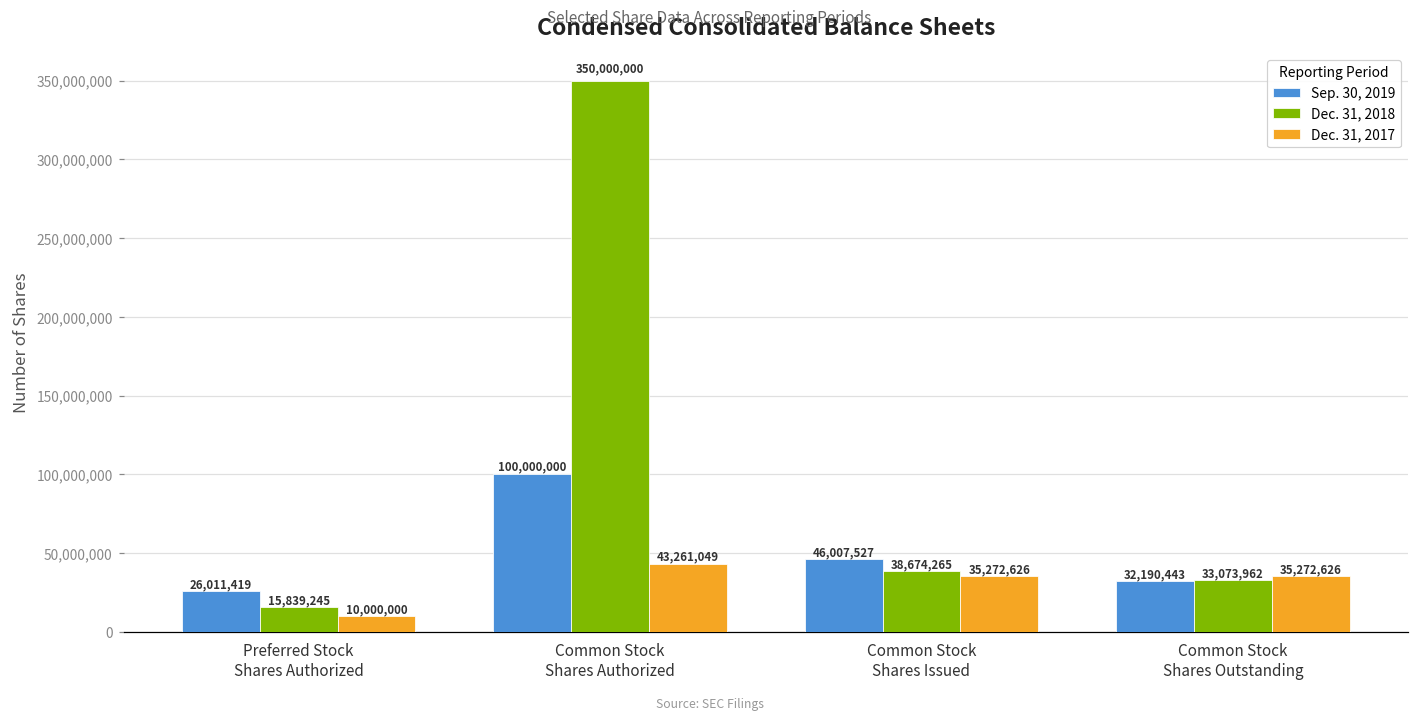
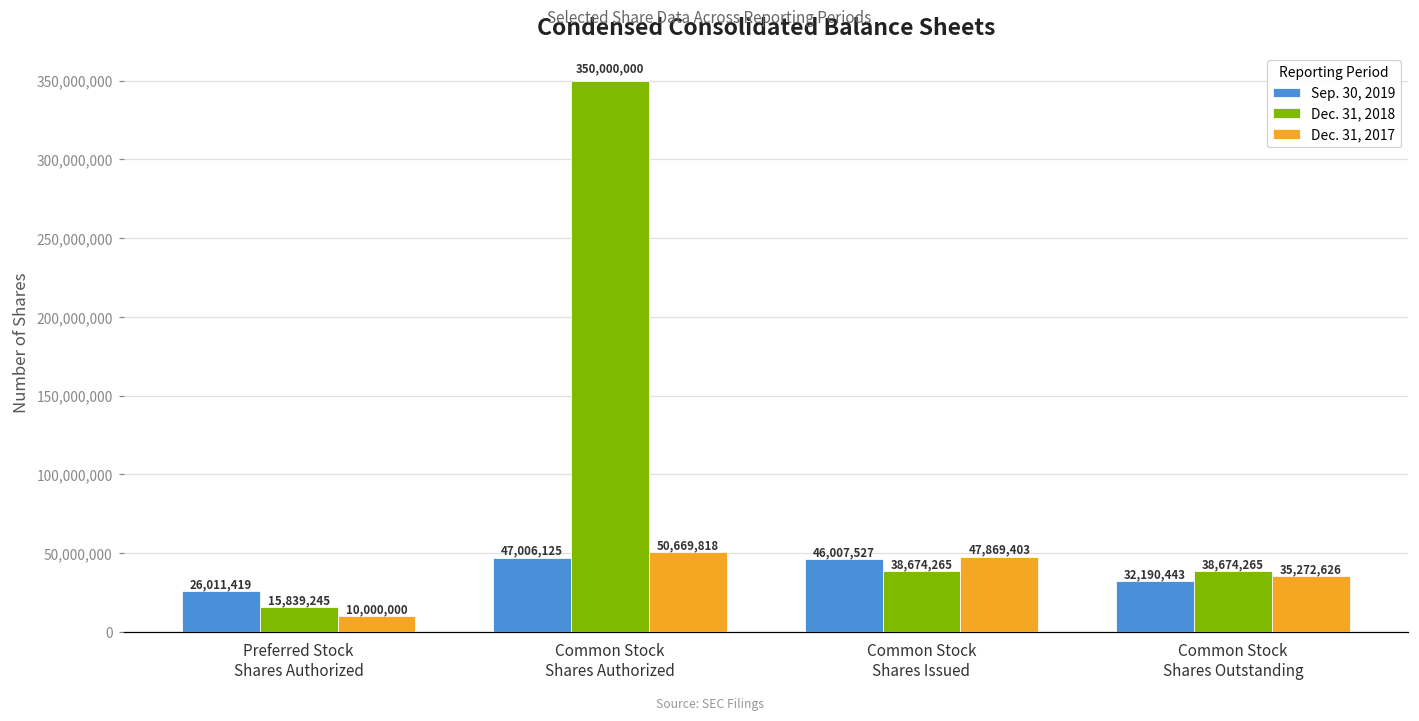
Sep. 30, 2019, Common Stock Shares Authorized: 100,000,000 -> 47,006,125
Dec. 31, 2017, Common Stock Shares Authorized: 43,261,049 -> 50,669,818
Dec. 31, 2017, Common Stock Shares Issued: 35,272,626 -> 47,869,403
Dec. 31, 2018, Common Stock Shares Outstanding: 33,073,962 -> 38,674,265
